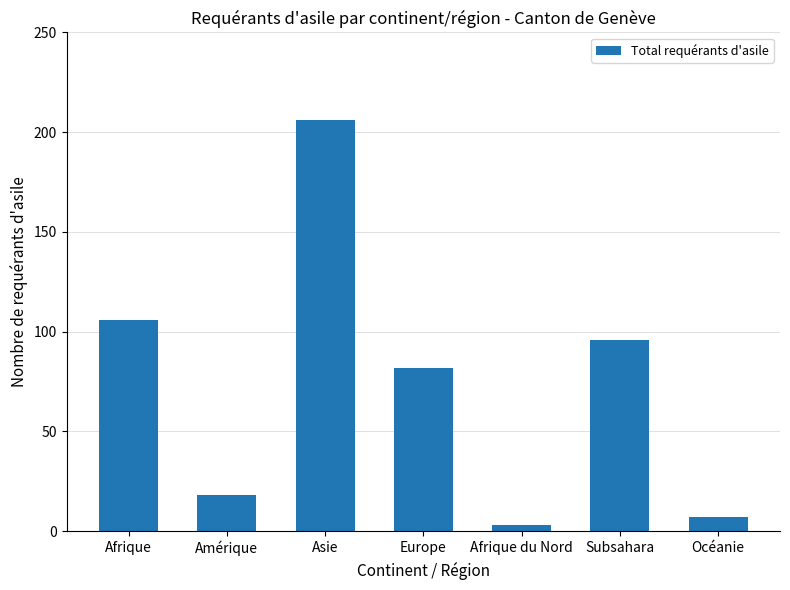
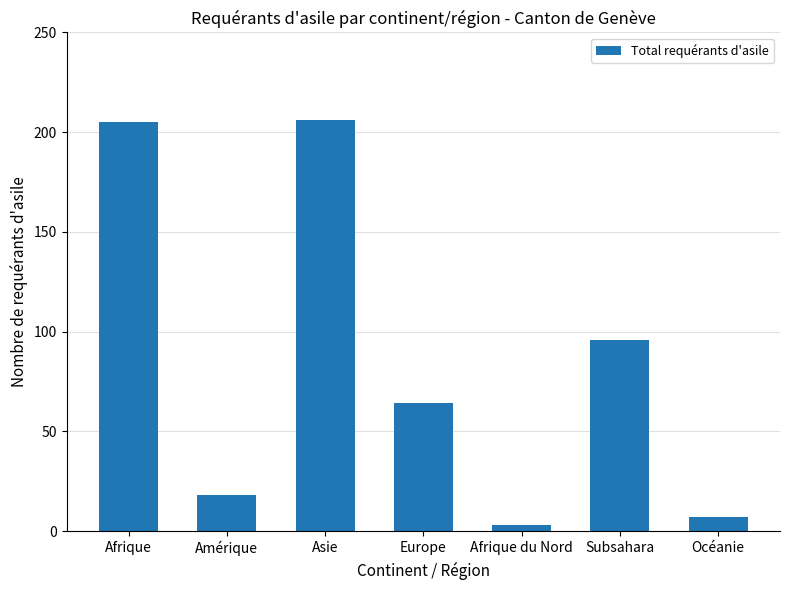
Afrique: 106 -> 205
Europe: 82 -> 64
